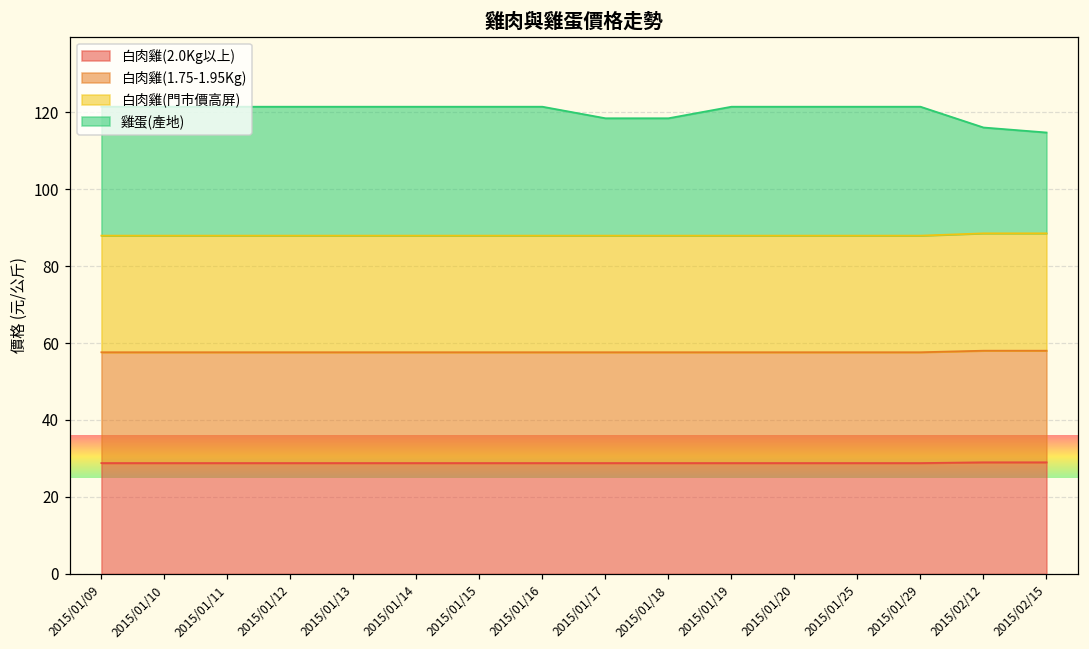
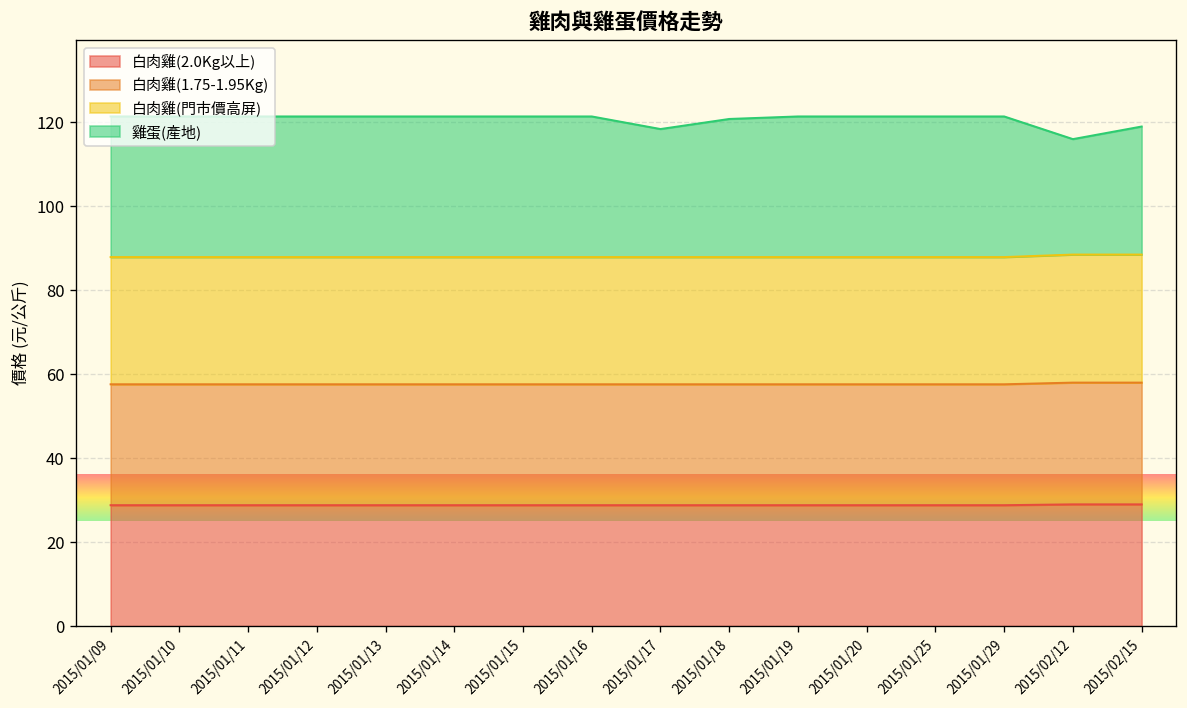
雞蛋(產地), 2015/01/18: 31 -> 33
雞蛋(產地), 2015/02/15: 26 -> 31
